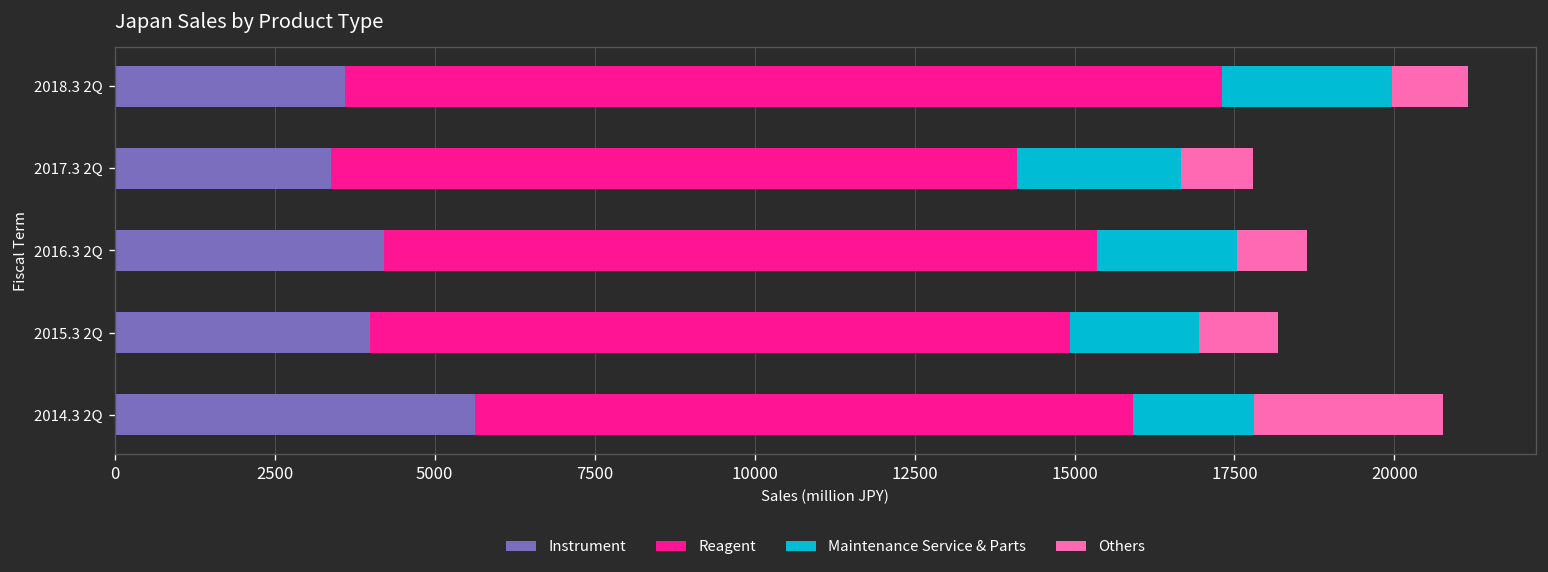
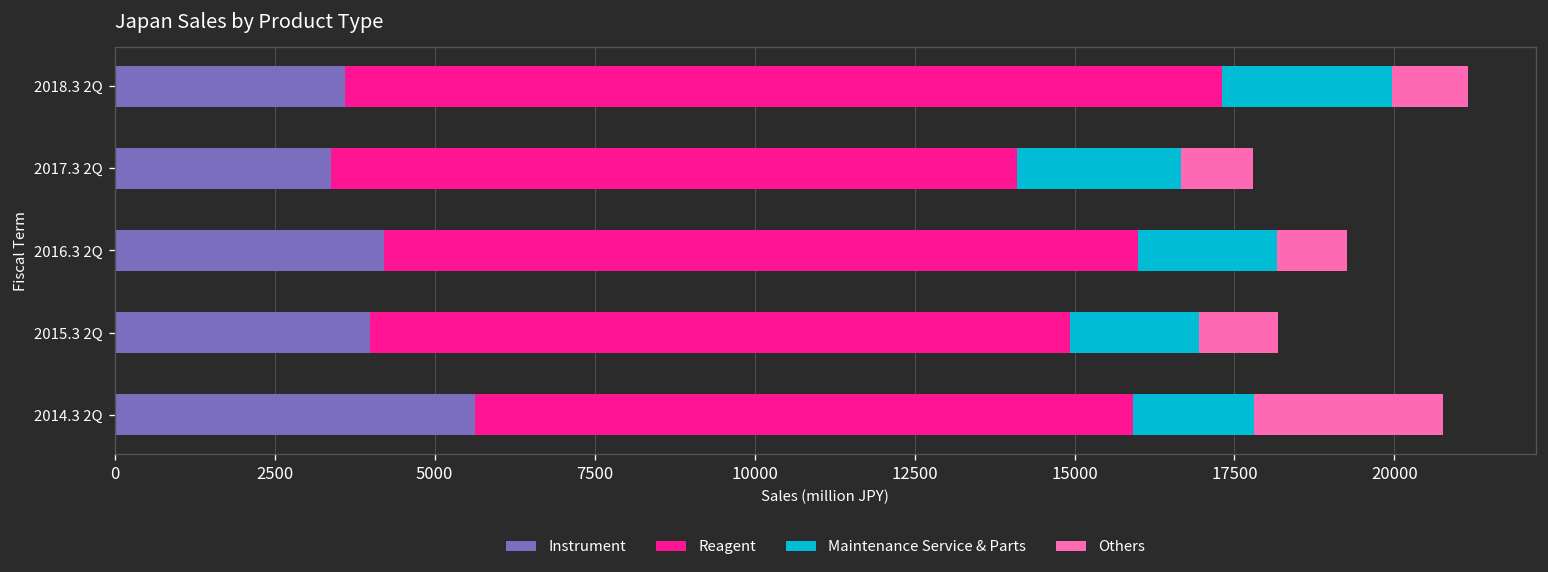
Reagent, 2016.3 2Q: 11200 -> 11800
